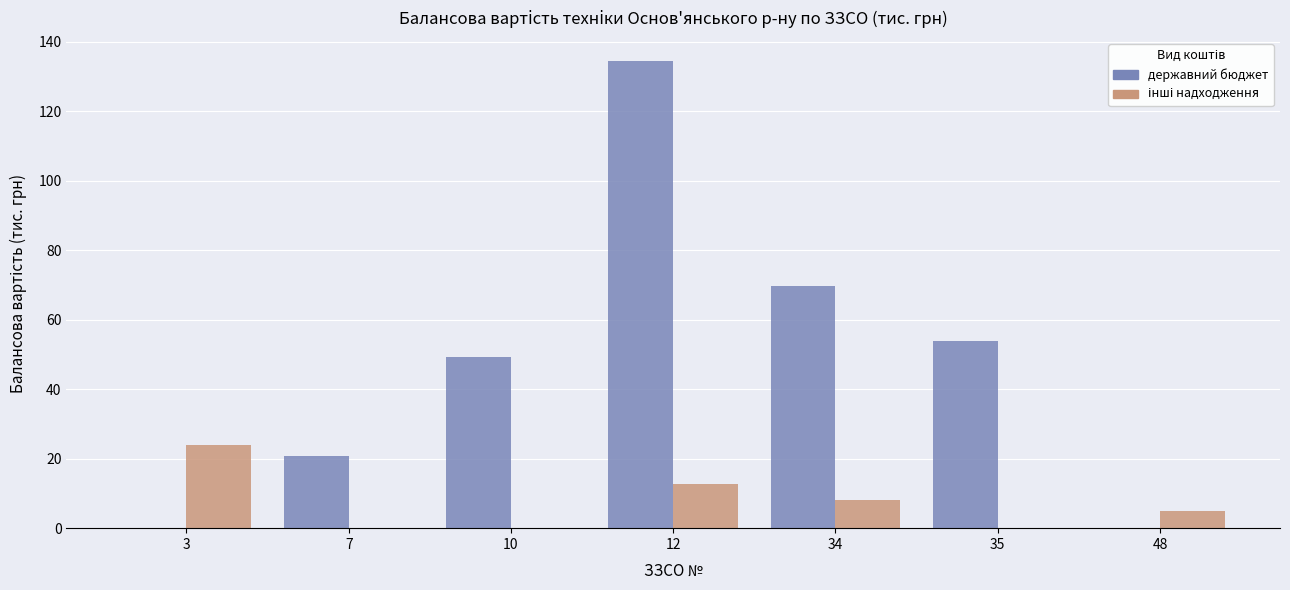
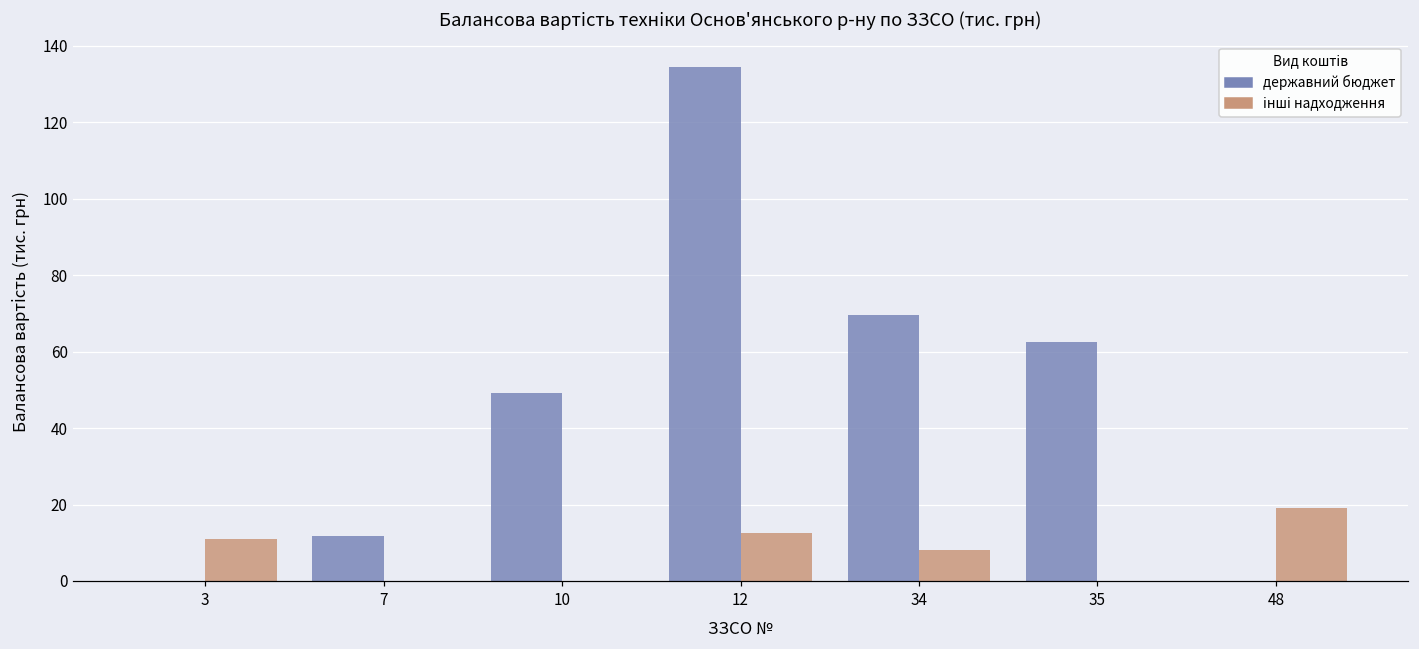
інші надходження, 3: 24 -> 11
державний бюджет, 7: 21 -> 12
державний бюджет, 35: 54 -> 62
інші надходження, 48: 5 -> 19
